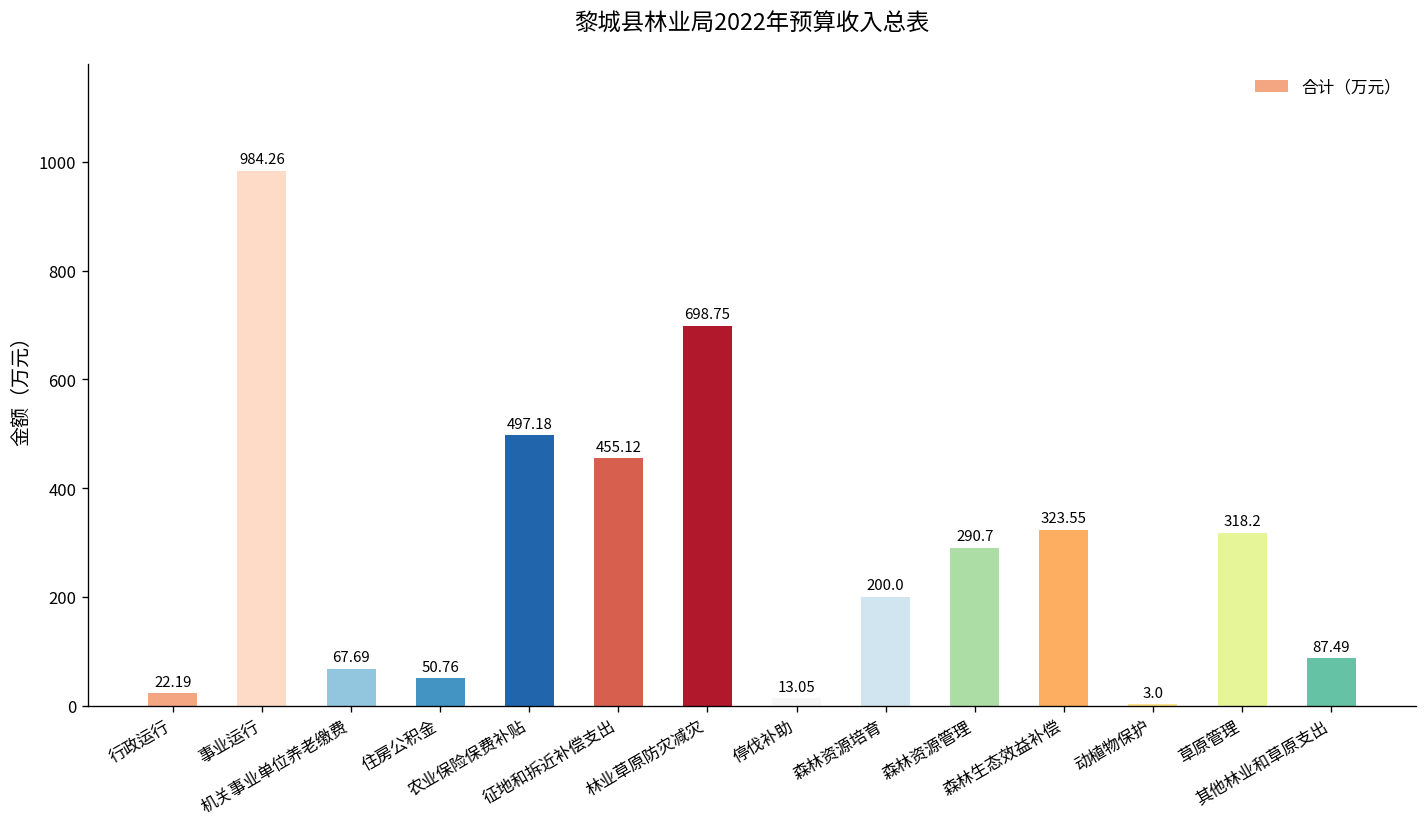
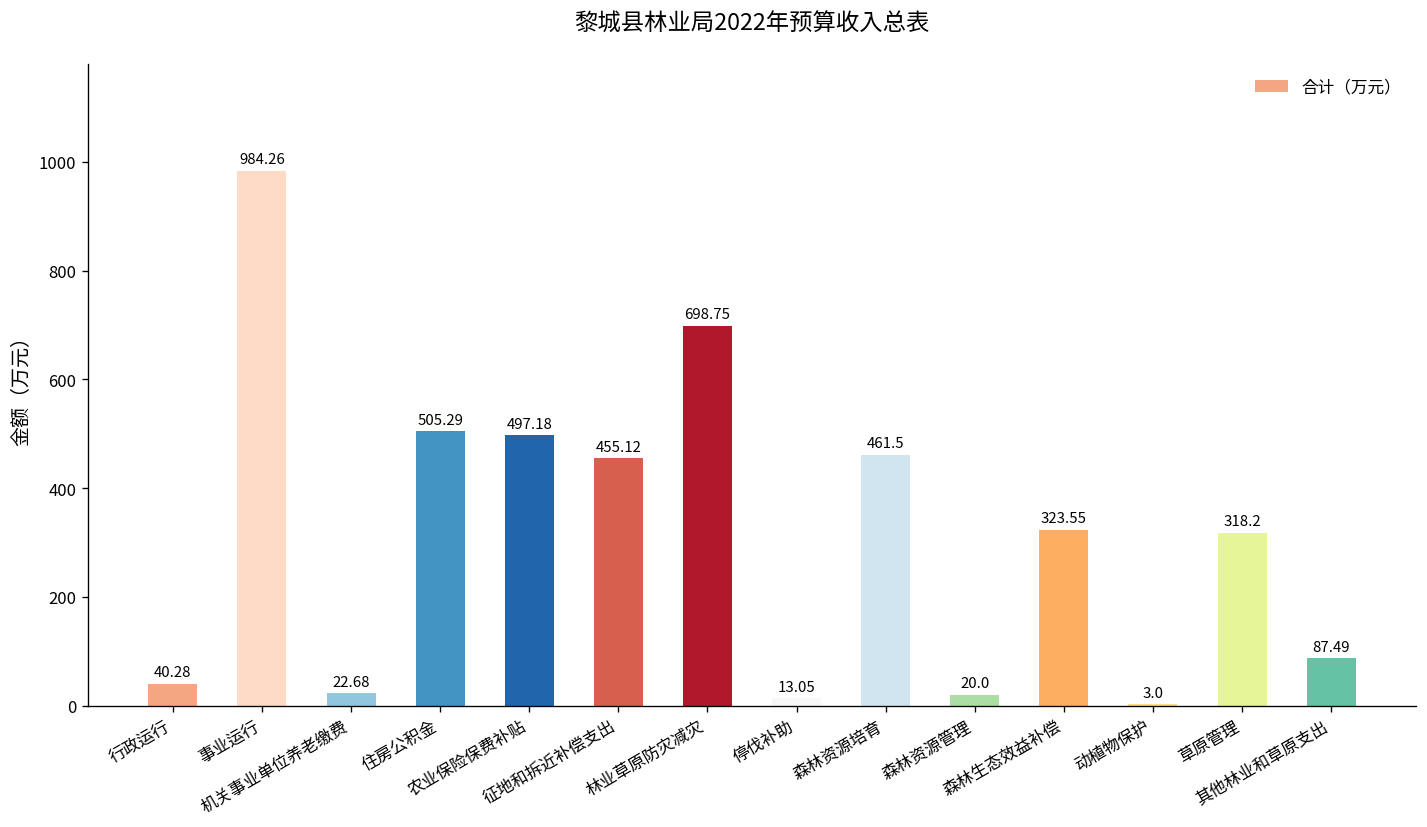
行政运行: 22.19 -> 40.28
机关事业单位养老缴费: 67.69 -> 22.68
住房公积金: 50.76 -> 505.29
森林资源培育: 200.0 -> 461.5
森林资源管理: 290.7 -> 20.0
